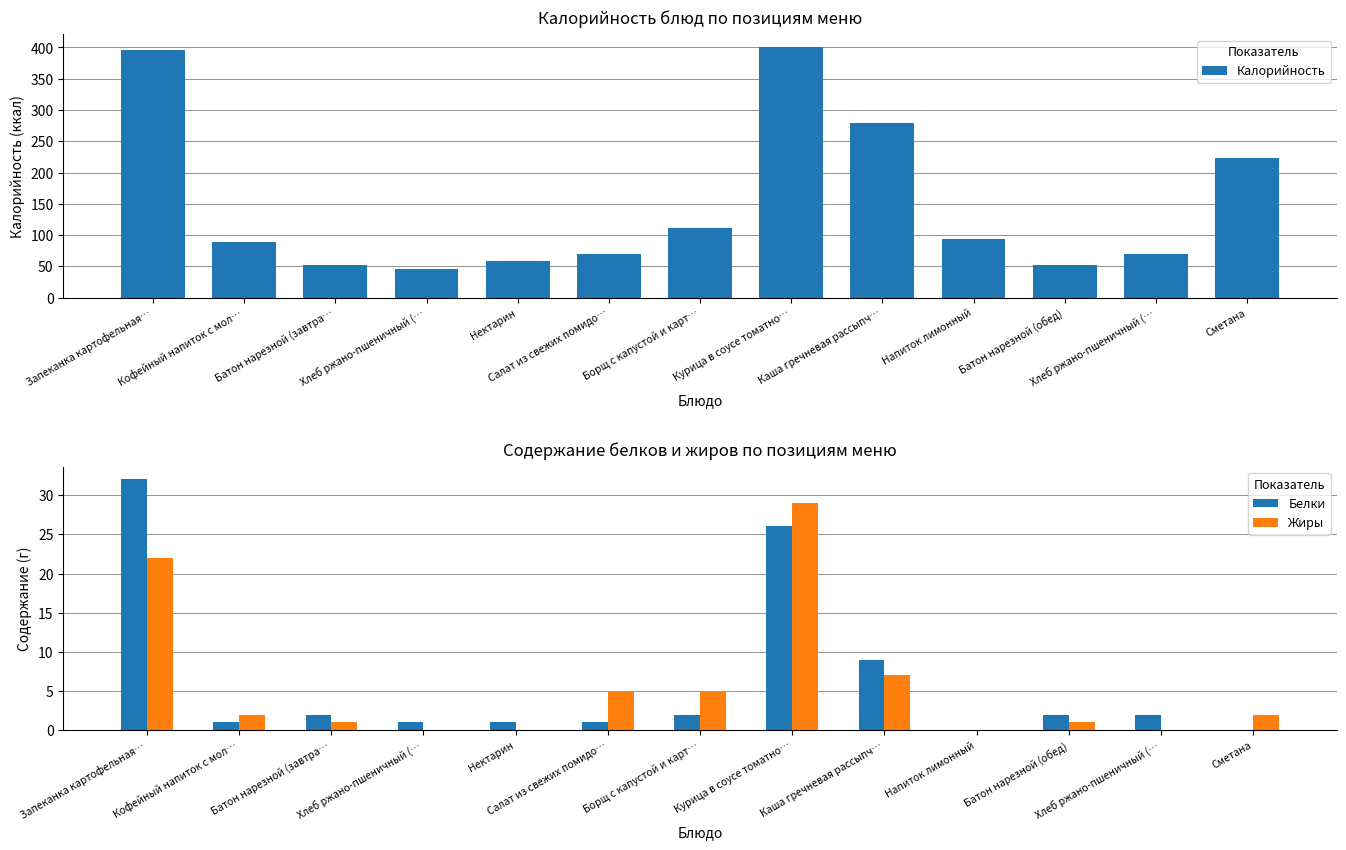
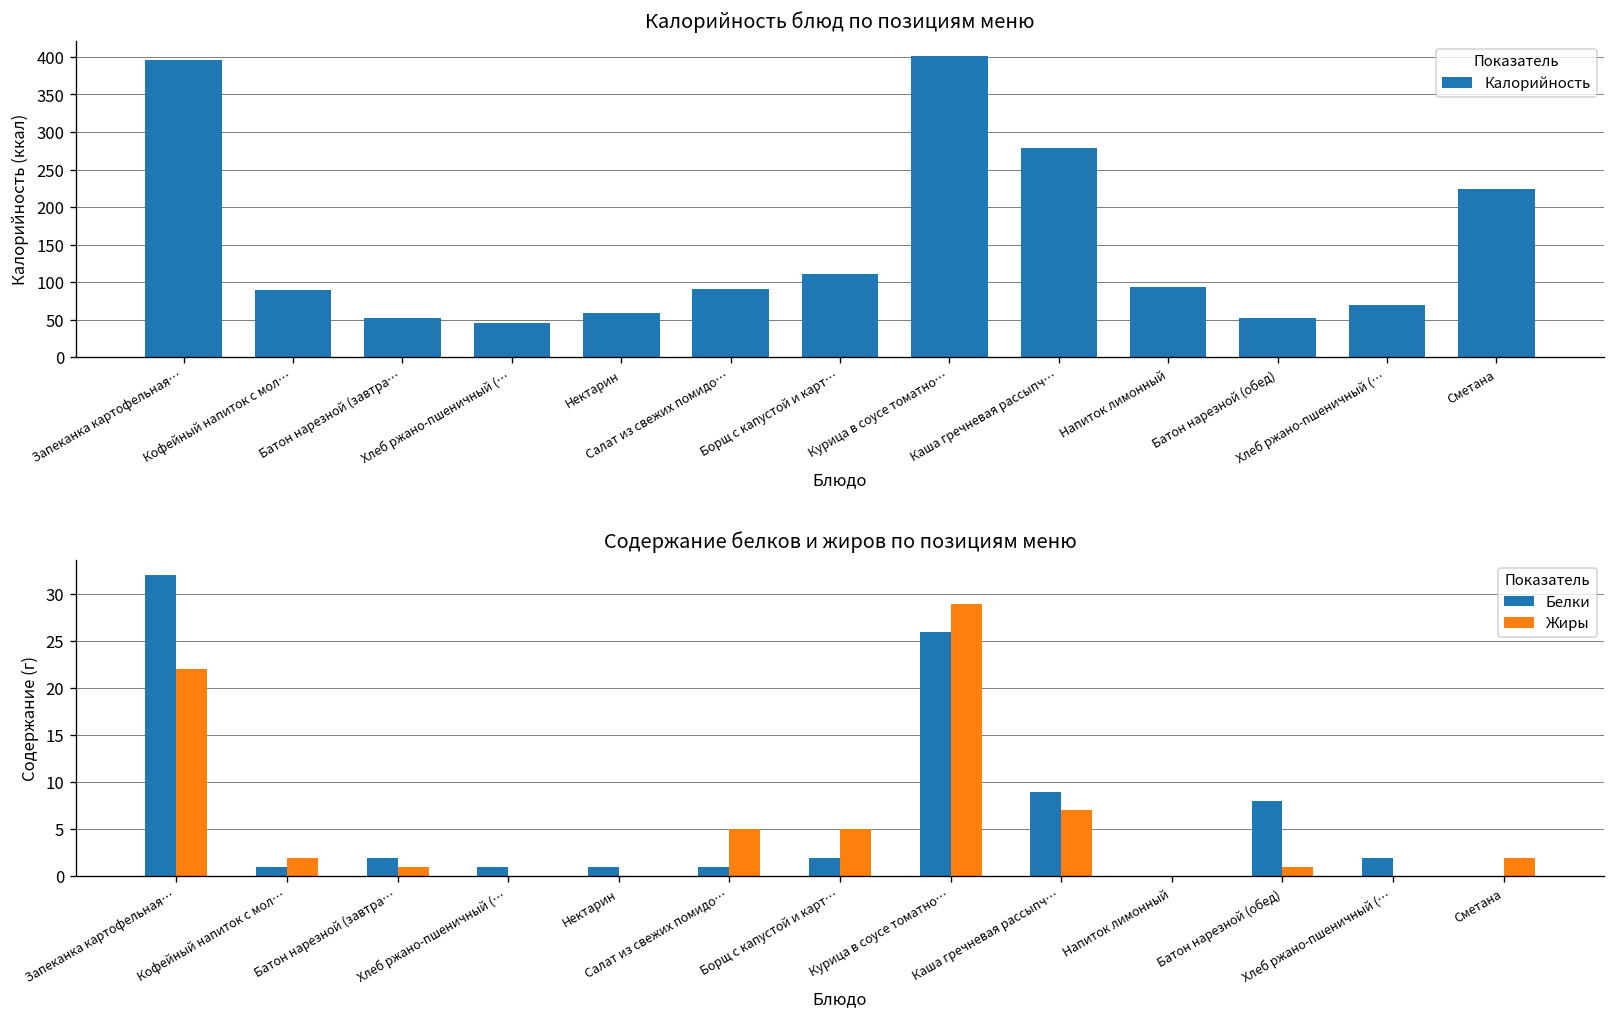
Калорийность блюд по позициям меню, Салат из свежих помидо…: 70 -> 90
Содержание белков и жиров по позициям меню, Белки, Батон нарезной (обед): 2 -> 8
